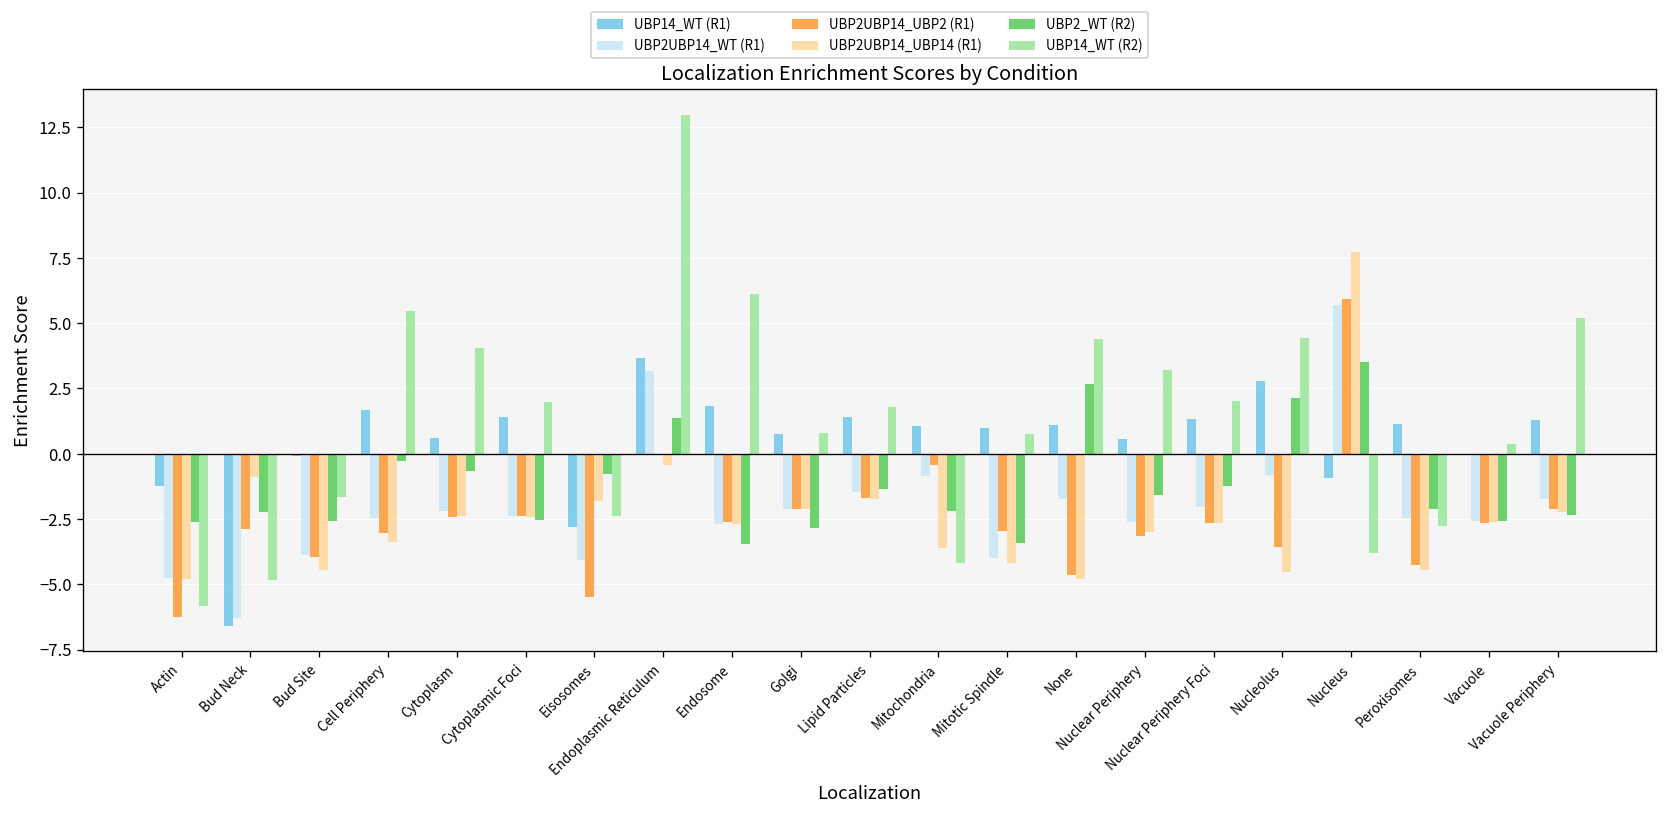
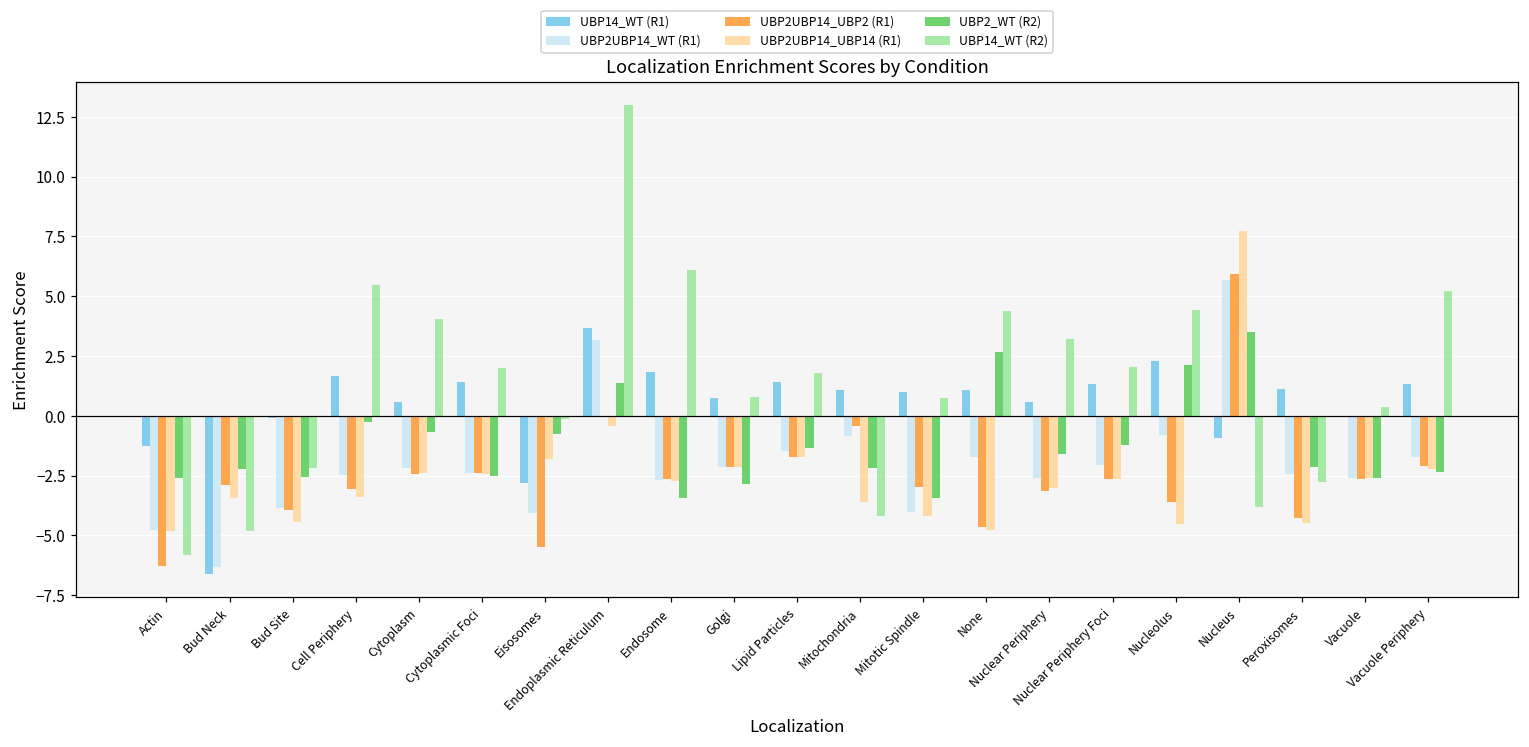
UBP2UBP14_UBP14 (R1), Bud Neck: -0.9 -> -3.5
UBP14_WT (R2), Bud Site: -1.7 -> -2.2
UBP14_WT (R2), Eisosomes: -2.4 -> -0.1
UBP14_WT (R1), Nucleolus: 2.8 -> 2.3
